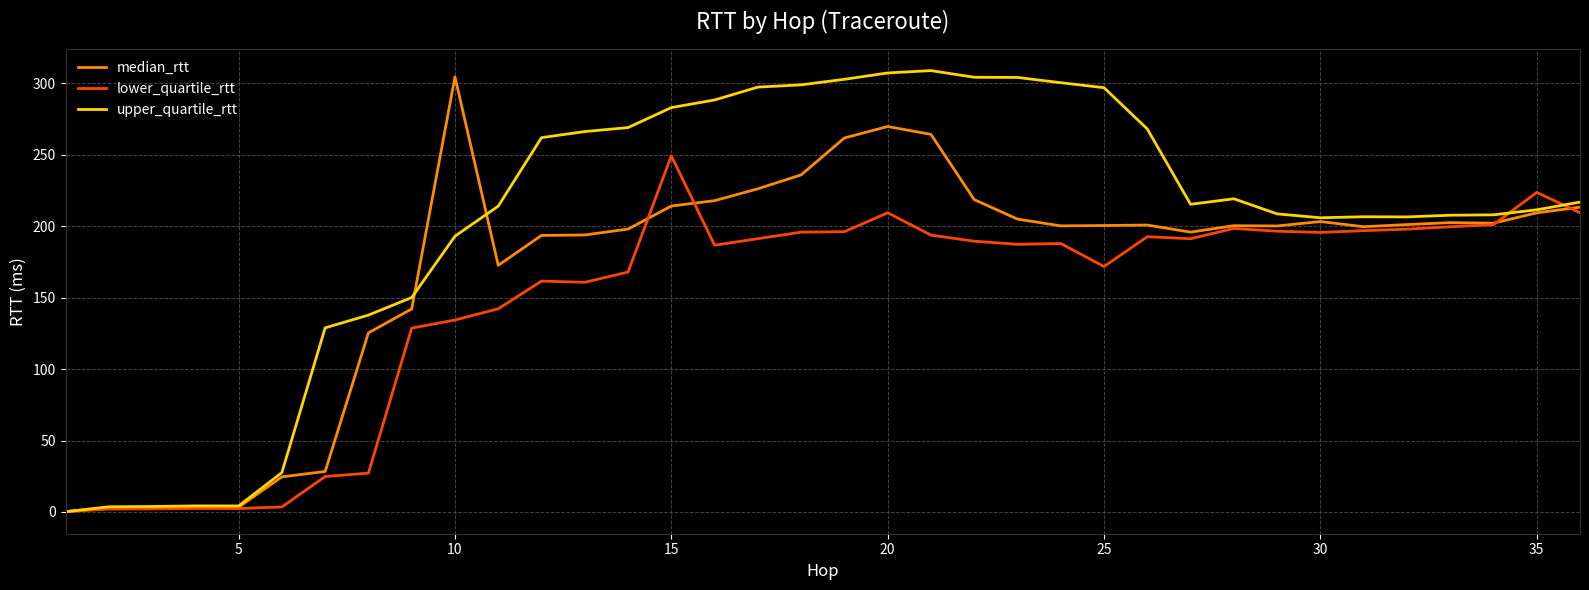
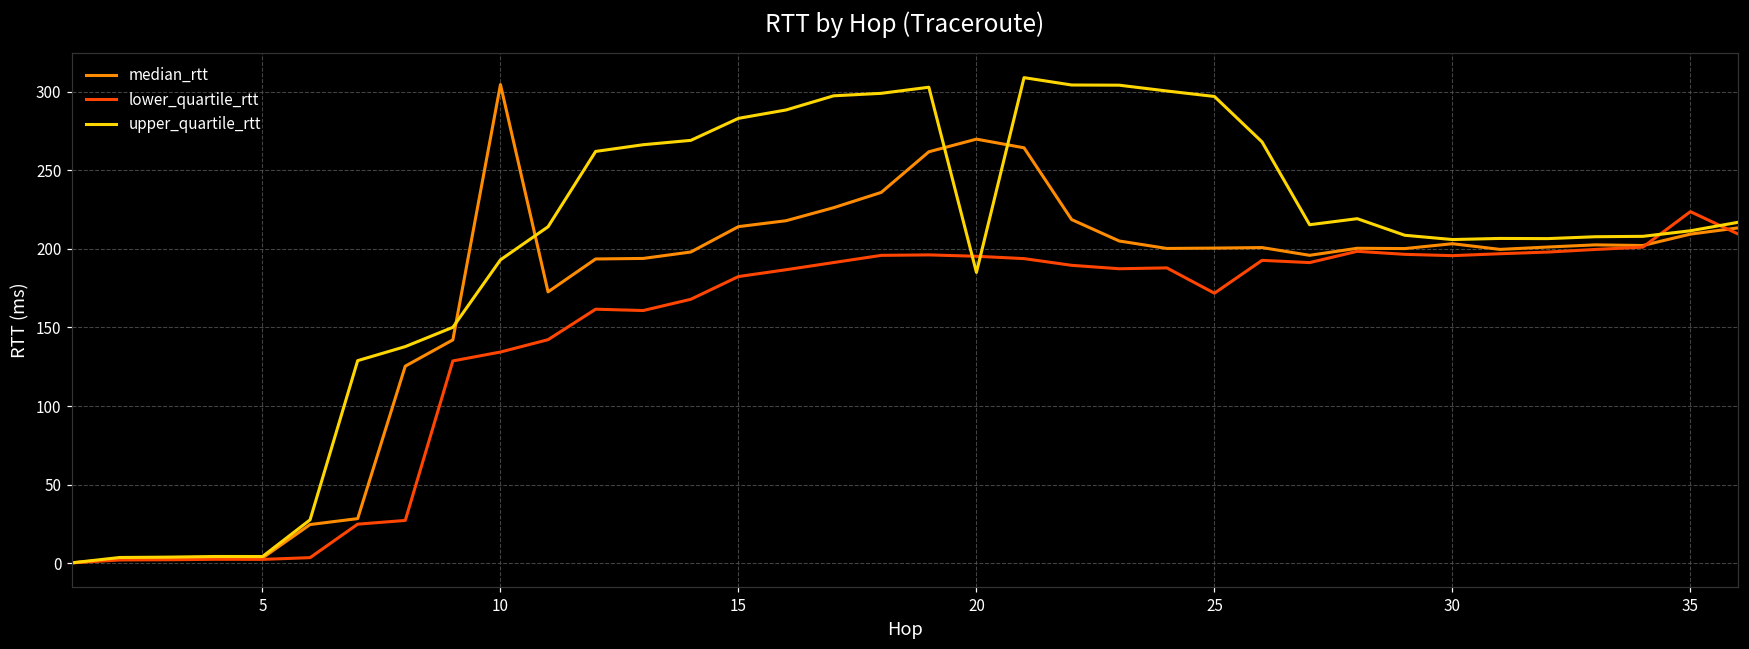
lower_quartile_rtt, 15: 249 -> 182
lower_quartile_rtt, 20: 209 -> 195
upper_quartile_rtt, 20: 307 -> 185
